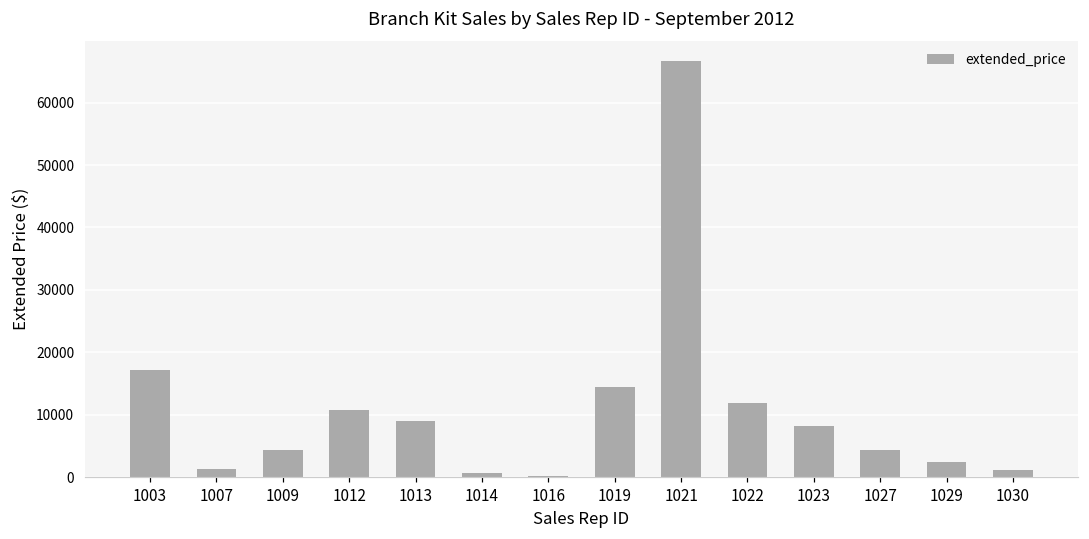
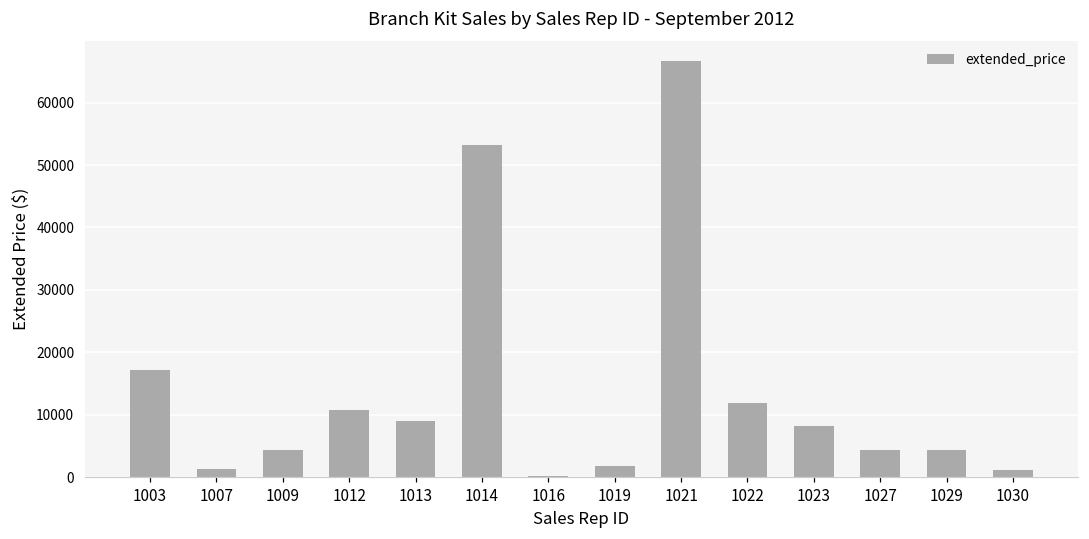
1014: 1000 -> 53000
1019: 14000 -> 2000
1029: 2000 -> 4000
